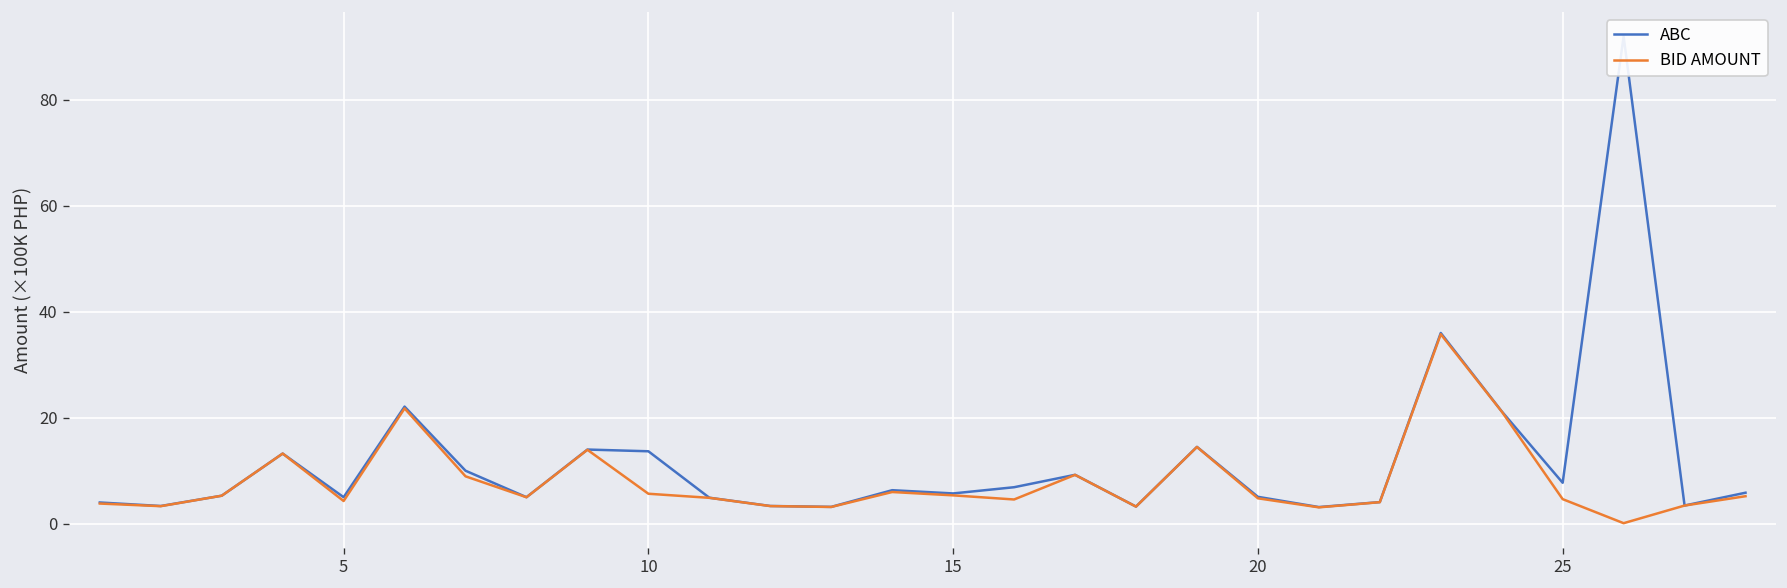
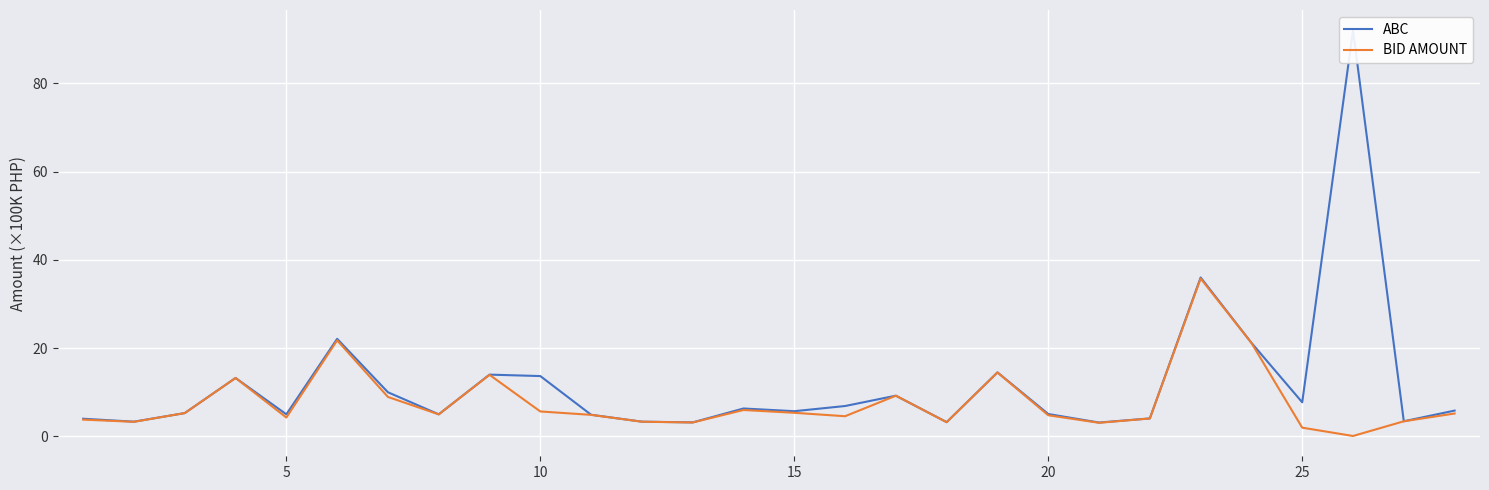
BID AMOUNT, 25: 5 -> 2
